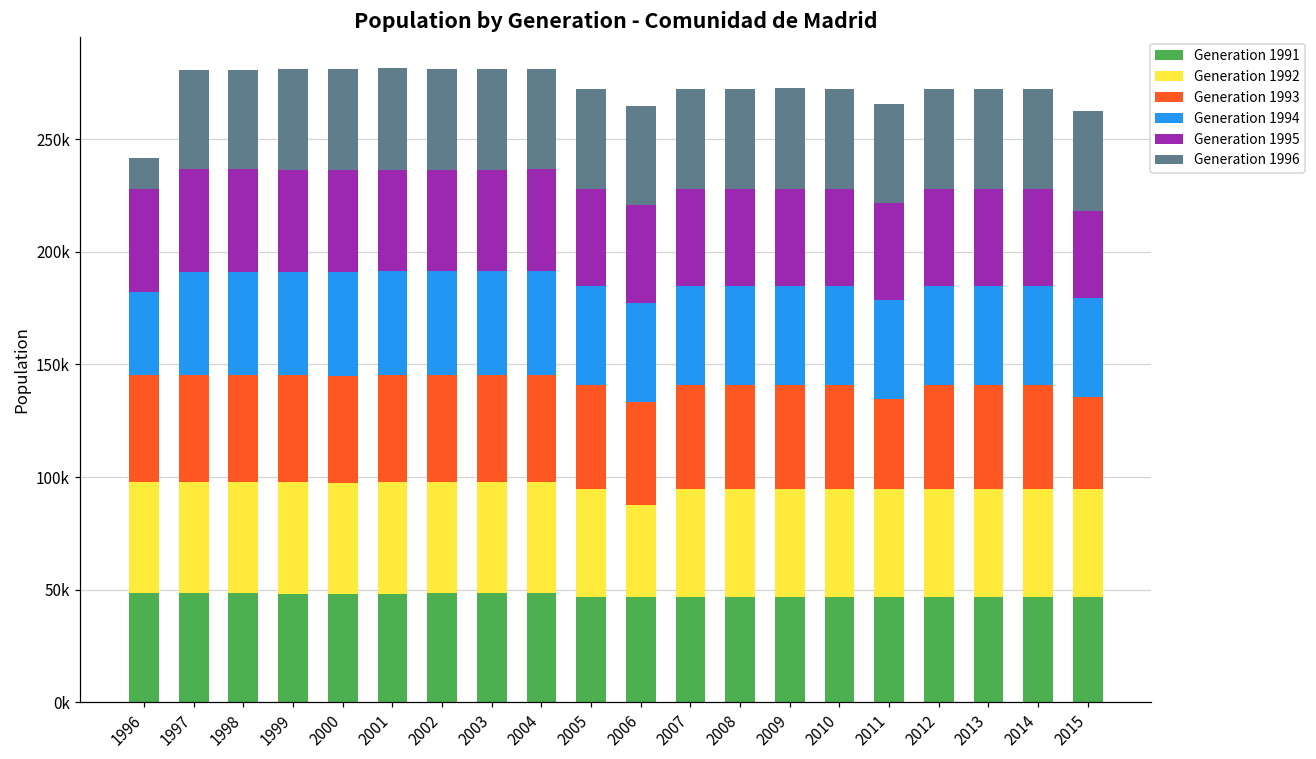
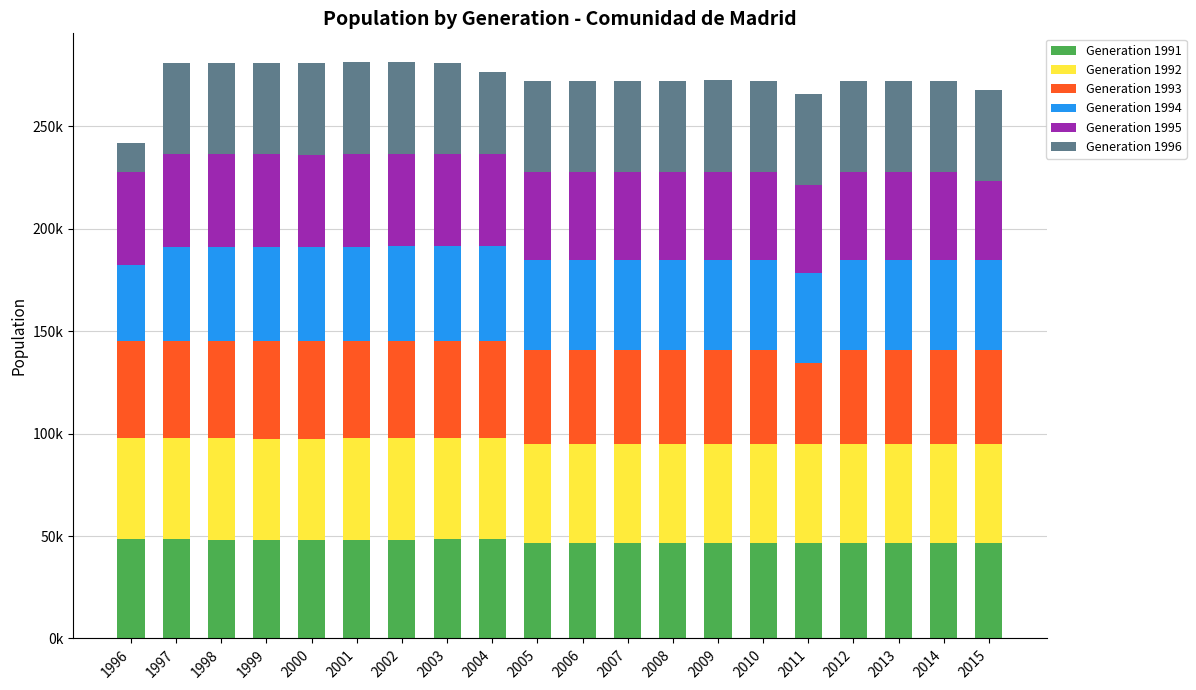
Generation 1996, 2004: 44000 -> 40000
Generation 1992, 2006: 41000 -> 48000
Generation 1993, 2015: 41000 -> 46000
